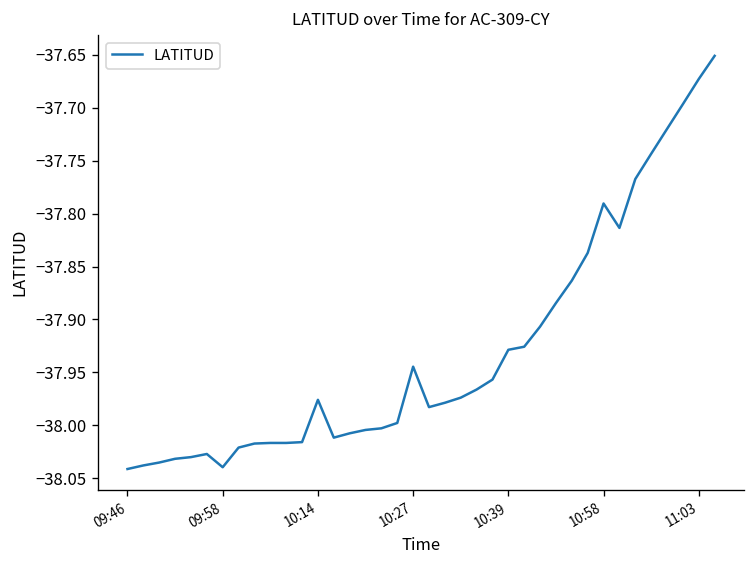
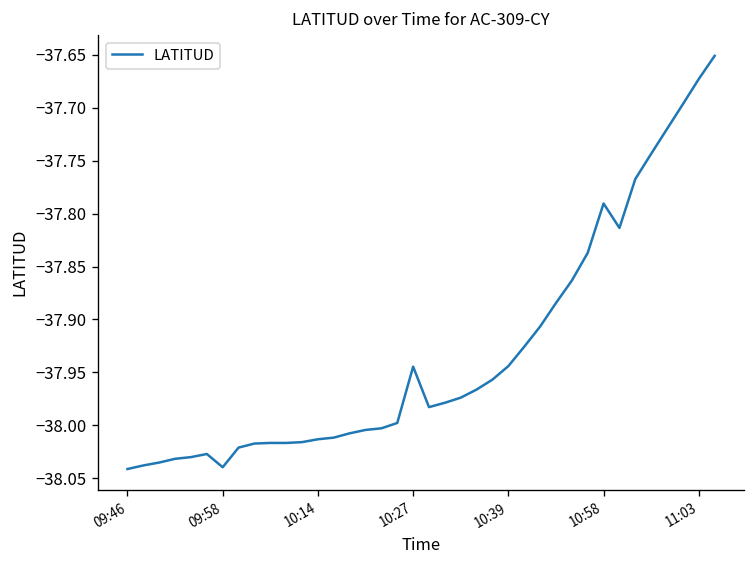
10:14: -37.98 -> -38.01
10:39: -37.93 -> -37.94
